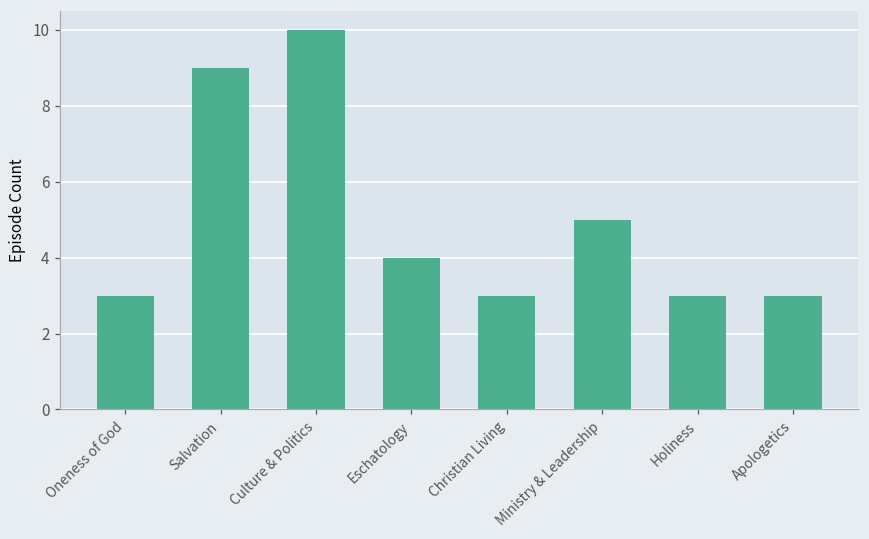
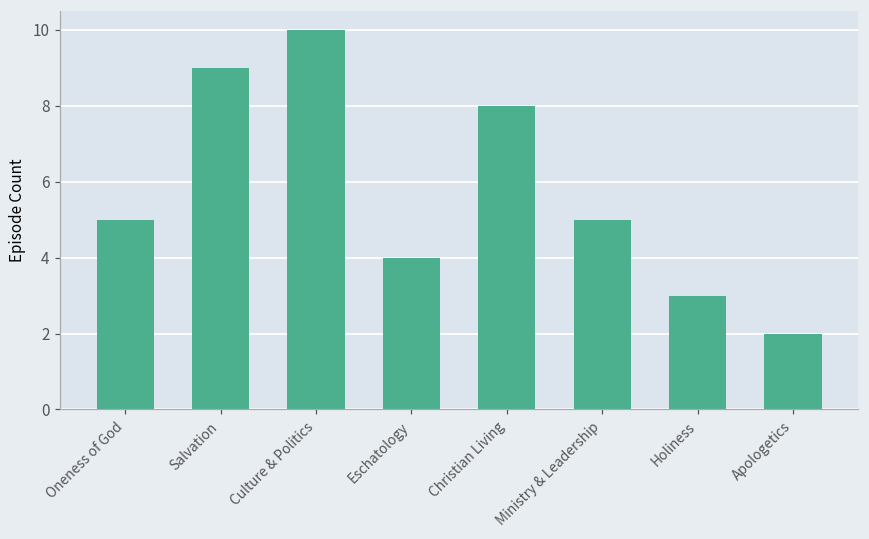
Oneness of God: 3 -> 5
Christian Living: 3 -> 8
Apologetics: 3 -> 2
